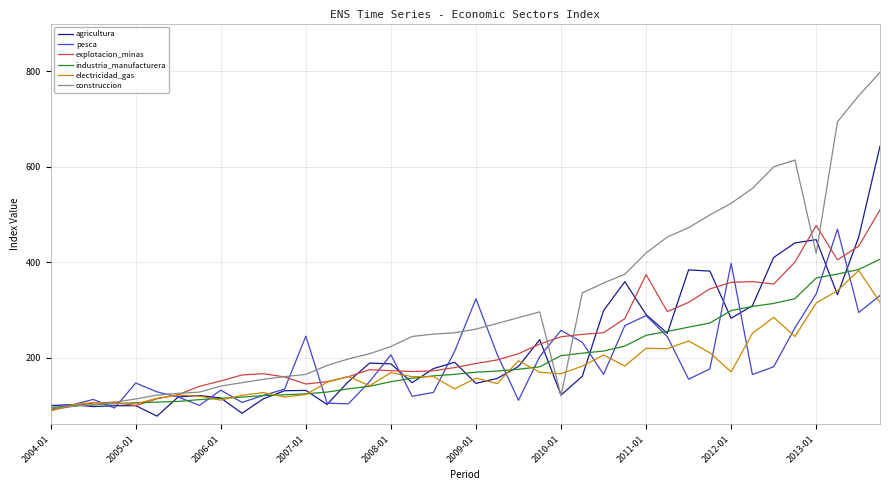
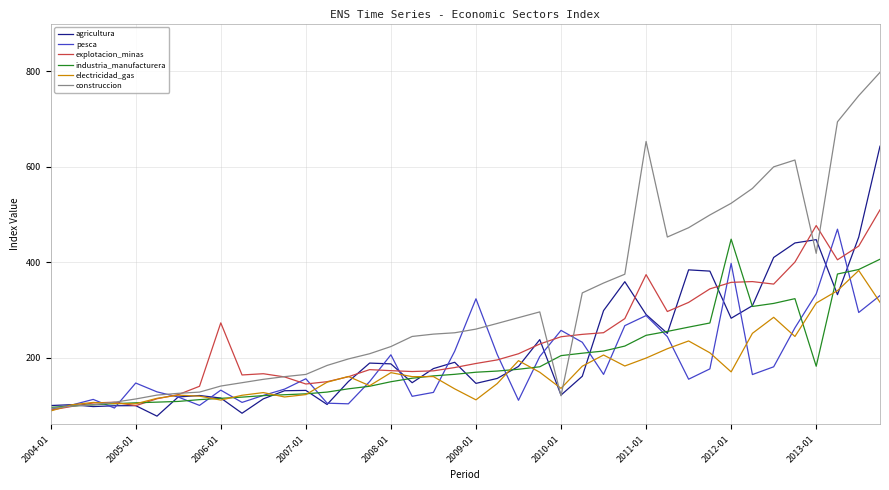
explotacion_minas, 2006-01: 150 -> 270
pesca, 2007-01: 250 -> 160
electricidad_gas, 2009-01: 160 -> 110
electricidad_gas, 2010-01: 170 -> 140
electricidad_gas, 2011-01: 220 -> 200
construccion, 2011-01: 420 -> 650
industria_manufacturera, 2012-01: 300 -> 450
industria_manufacturera, 2013-01: 370 -> 180
